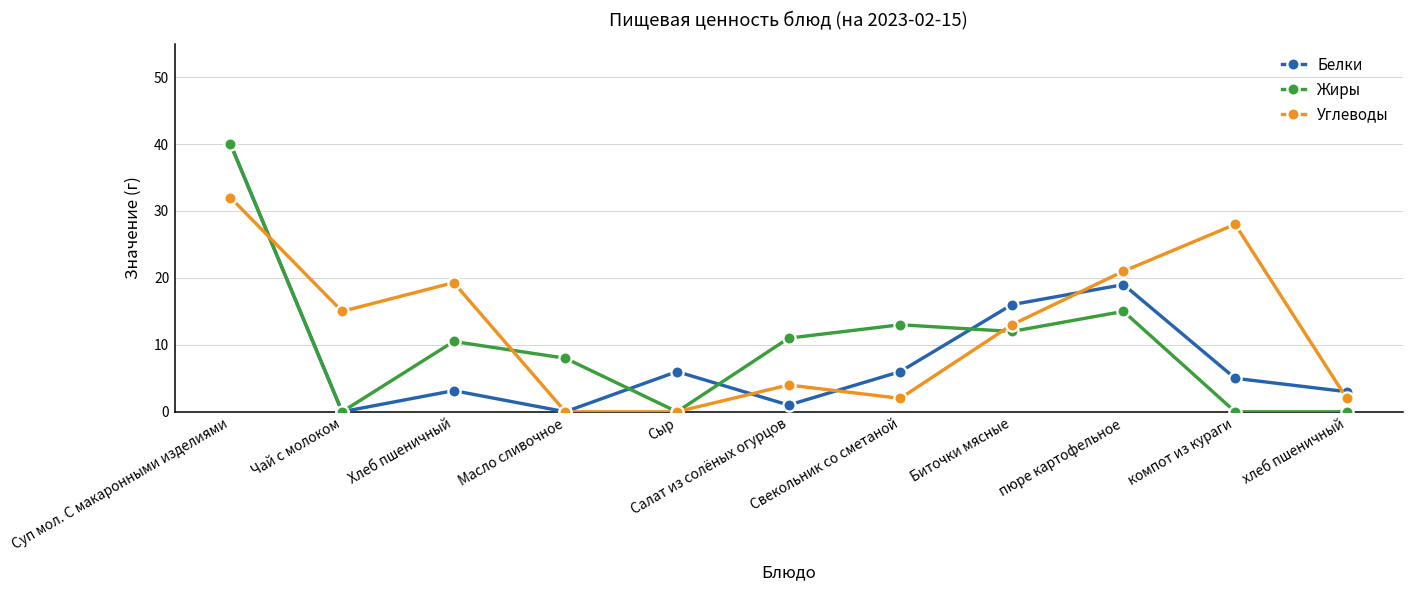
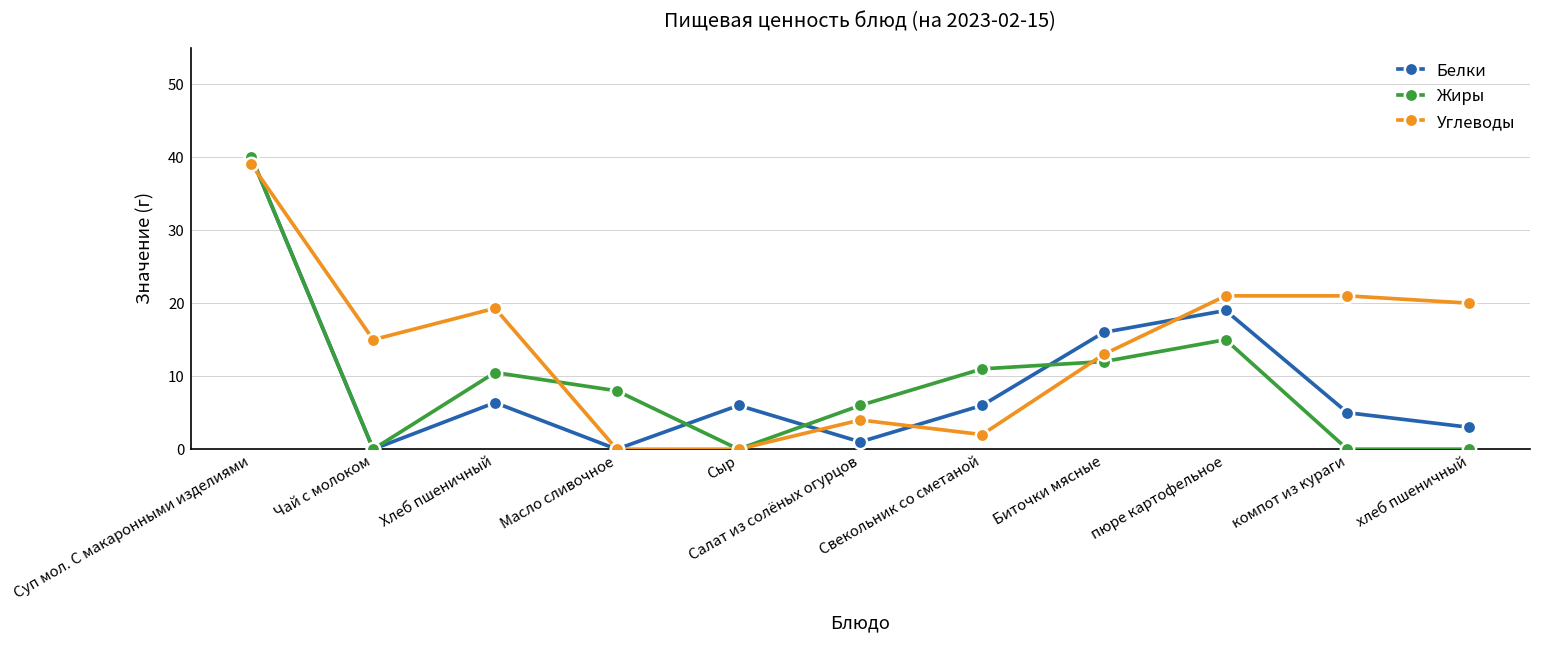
Углеводы, Суп мол. С макаронными изделиями: 32 -> 39
Белки, Хлеб пшеничный: 3 -> 6
Жиры, Салат из солёных огурцов: 11 -> 6
Жиры, Свекольник со сметаной: 13 -> 11
Углеводы, компот из кураги: 28 -> 21
Углеводы, хлеб пшеничный: 2 -> 20
